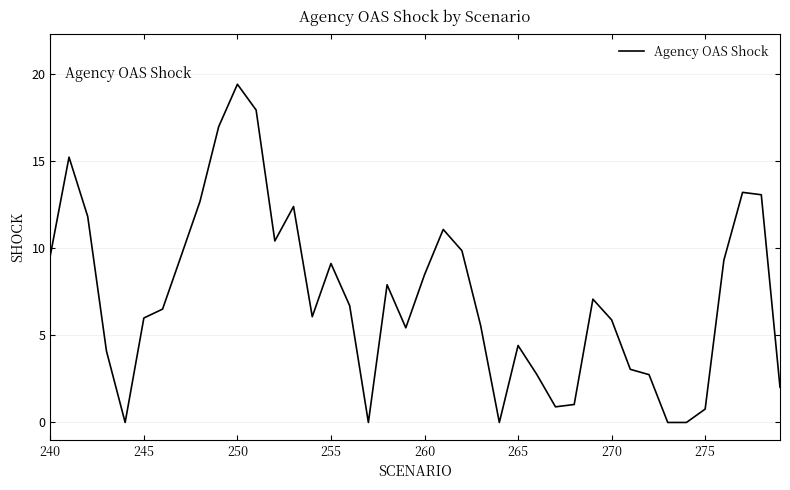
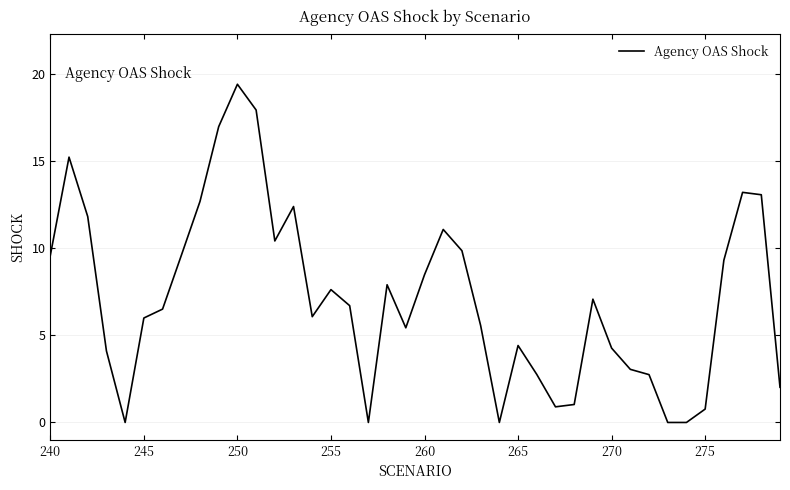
255: 9.1 -> 7.6
270: 5.9 -> 4.3
